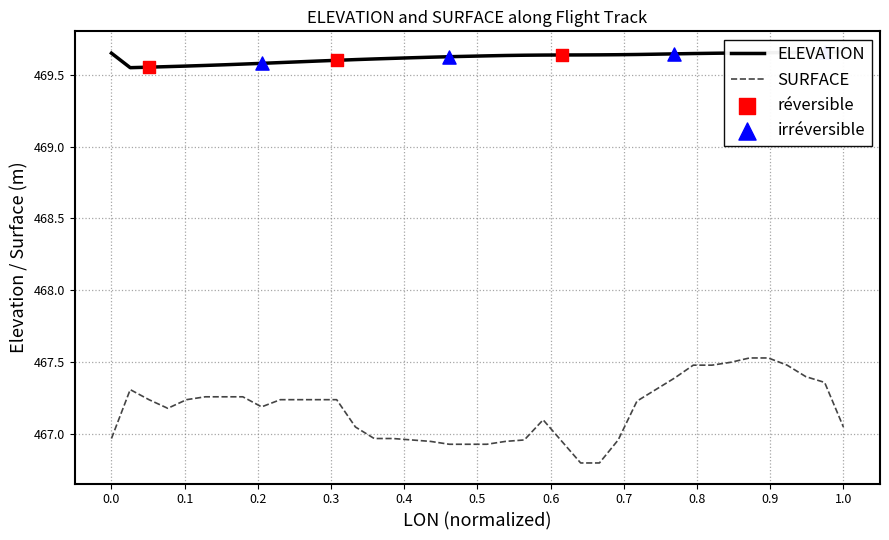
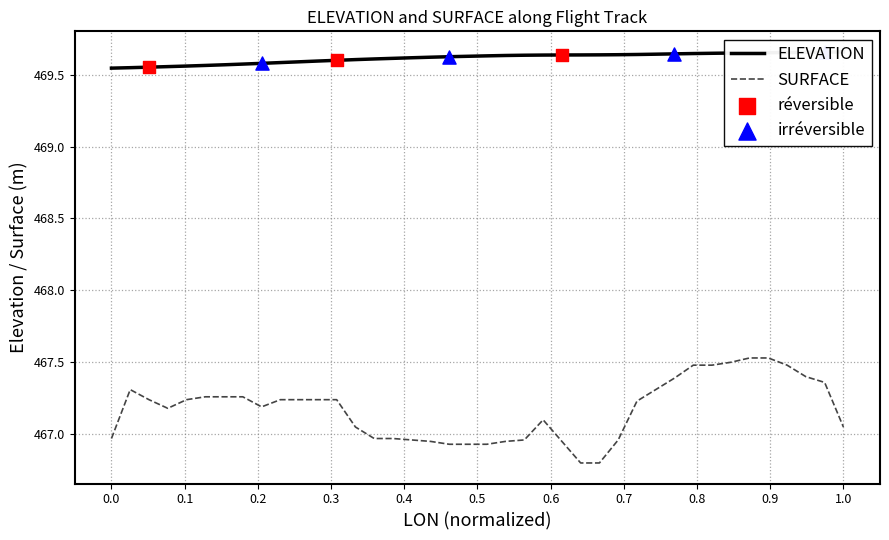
ELEVATION, 0.0: 469.65 -> 469.55
